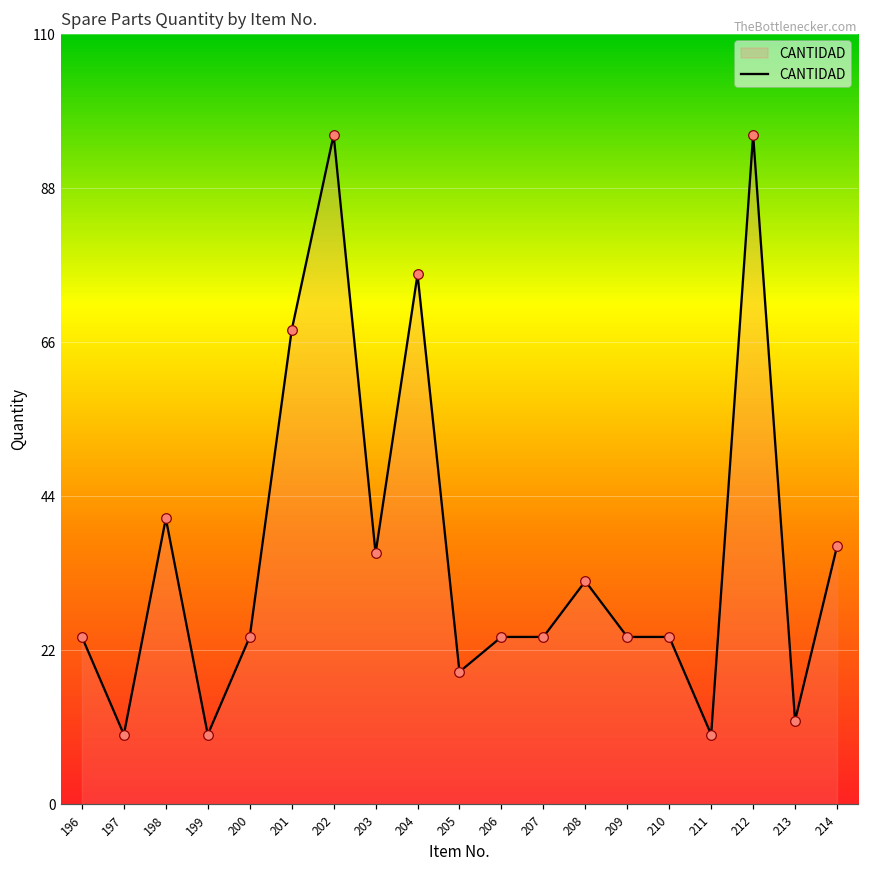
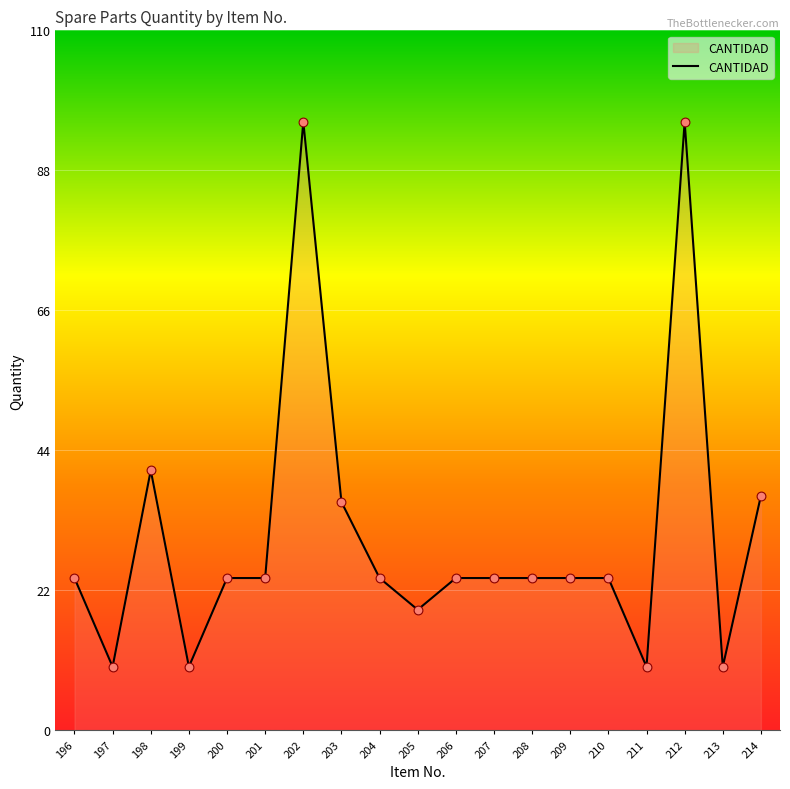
201: 68 -> 24
204: 76 -> 24
208: 32 -> 24
213: 12 -> 10
